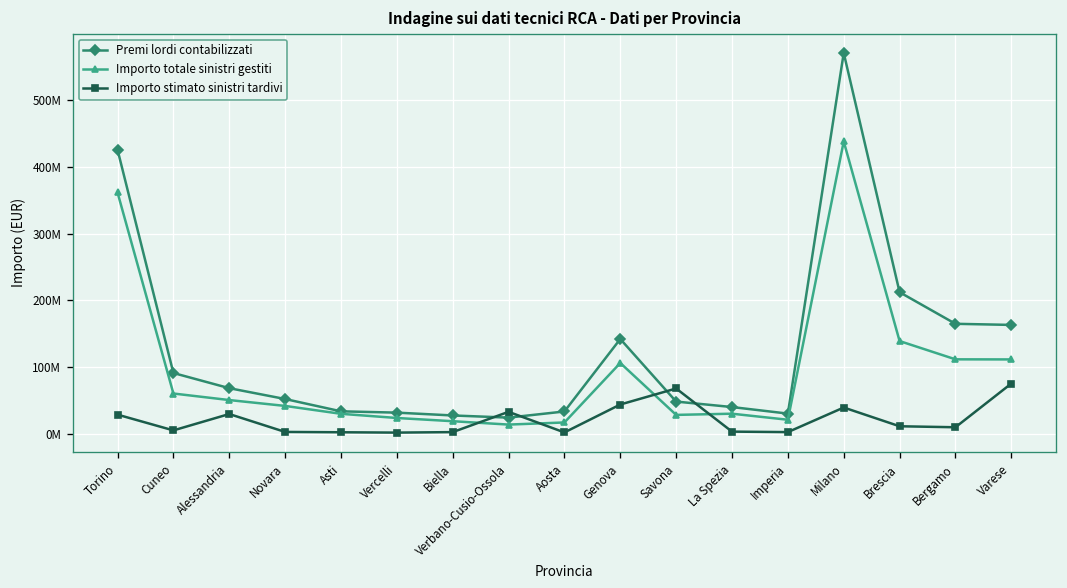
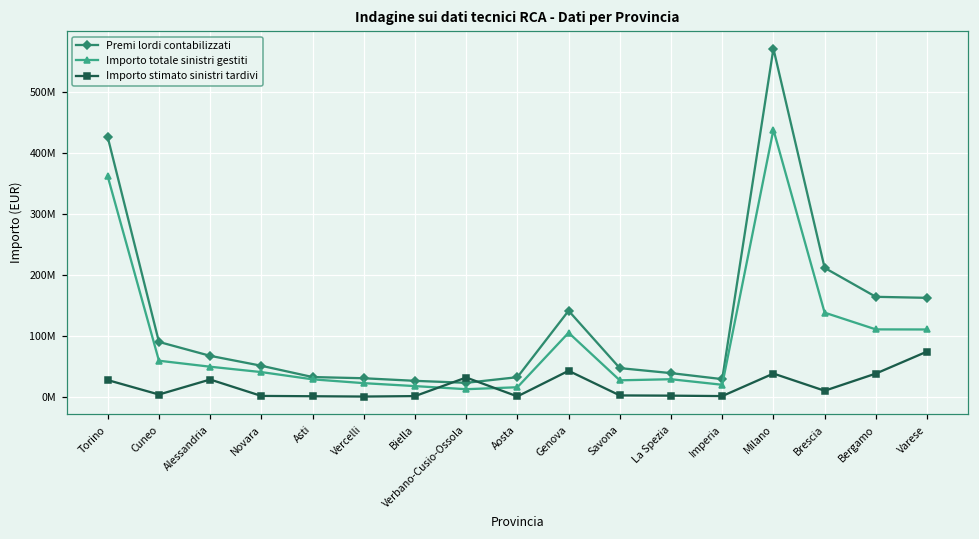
Importo stimato sinistri tardivi, Savona: 70000000 -> 0
Importo stimato sinistri tardivi, Bergamo: 10000000 -> 40000000
